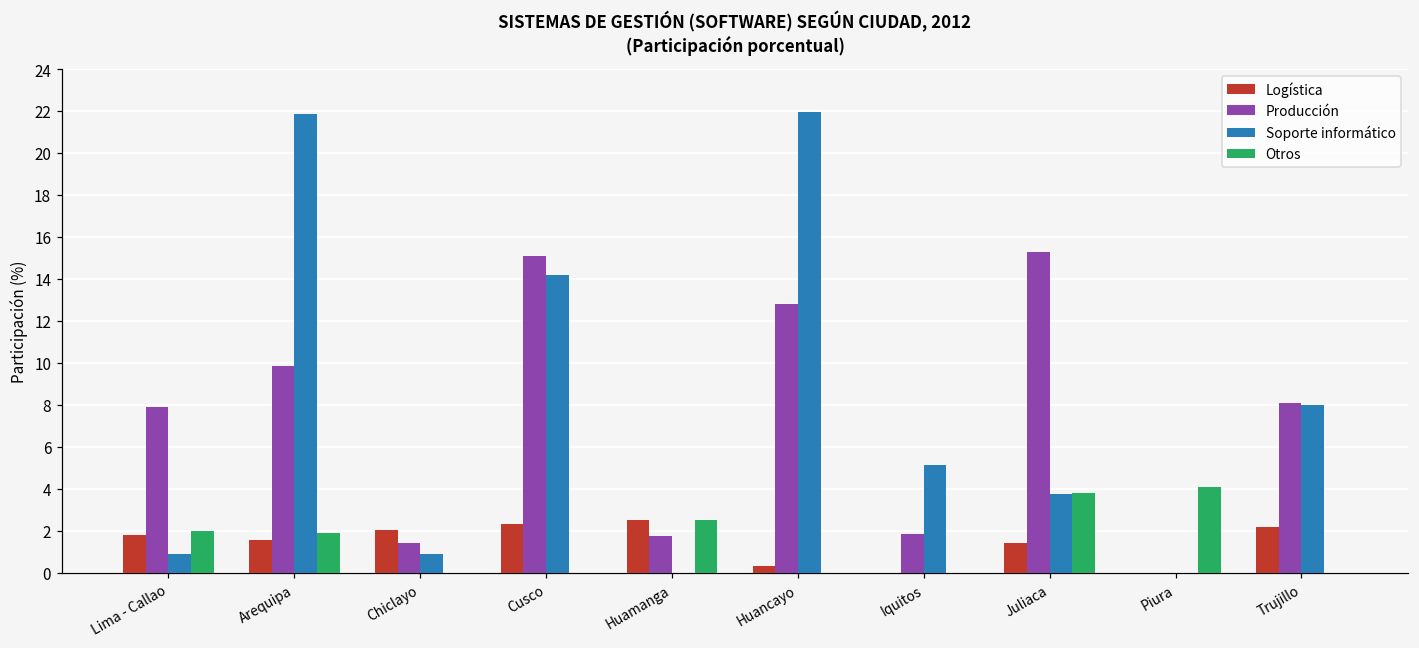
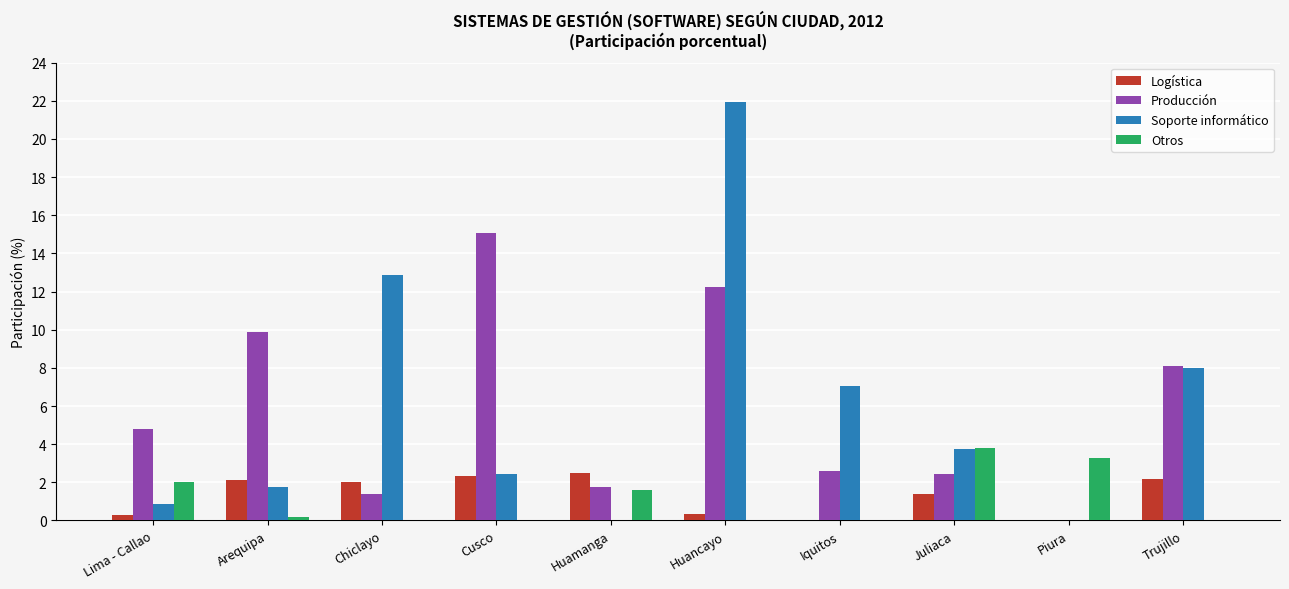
Logística, Lima - Callao: 1.8 -> 0.3
Producción, Lima - Callao: 7.9 -> 4.8
Logística, Arequipa: 1.5 -> 2.1
Soporte informático, Arequipa: 21.8 -> 1.8
Otros, Arequipa: 1.9 -> 0.2
Soporte informático, Chiclayo: 0.9 -> 12.9
Soporte informático, Cusco: 14.2 -> 2.4
Otros, Huamanga: 2.5 -> 1.6
Producción, Huancayo: 12.8 -> 12.2
Producción, Iquitos: 1.9 -> 2.6
Soporte informático, Iquitos: 5.1 -> 7.1
Producción, Juliaca: 15.3 -> 2.4
Otros, Piura: 4.1 -> 3.3
